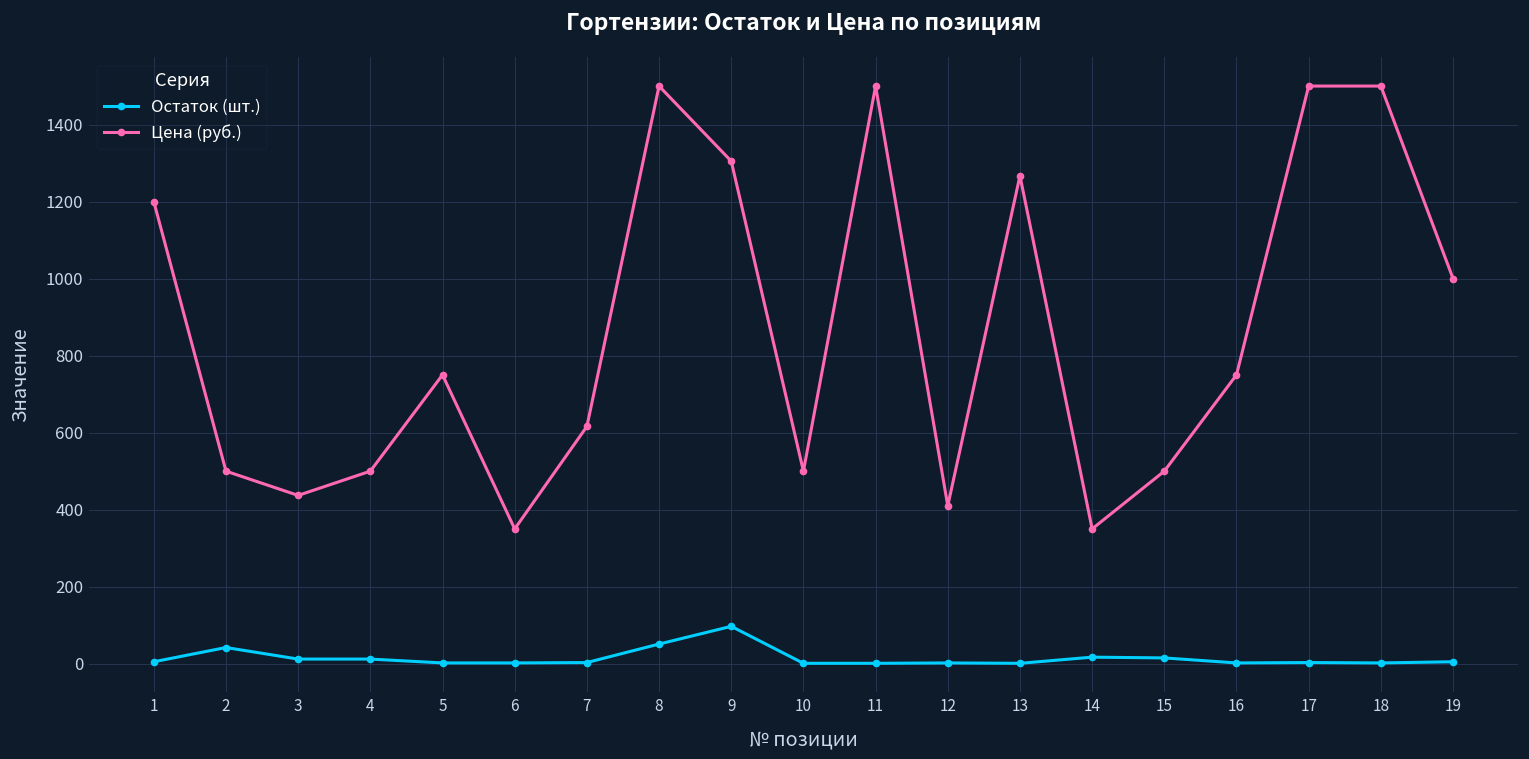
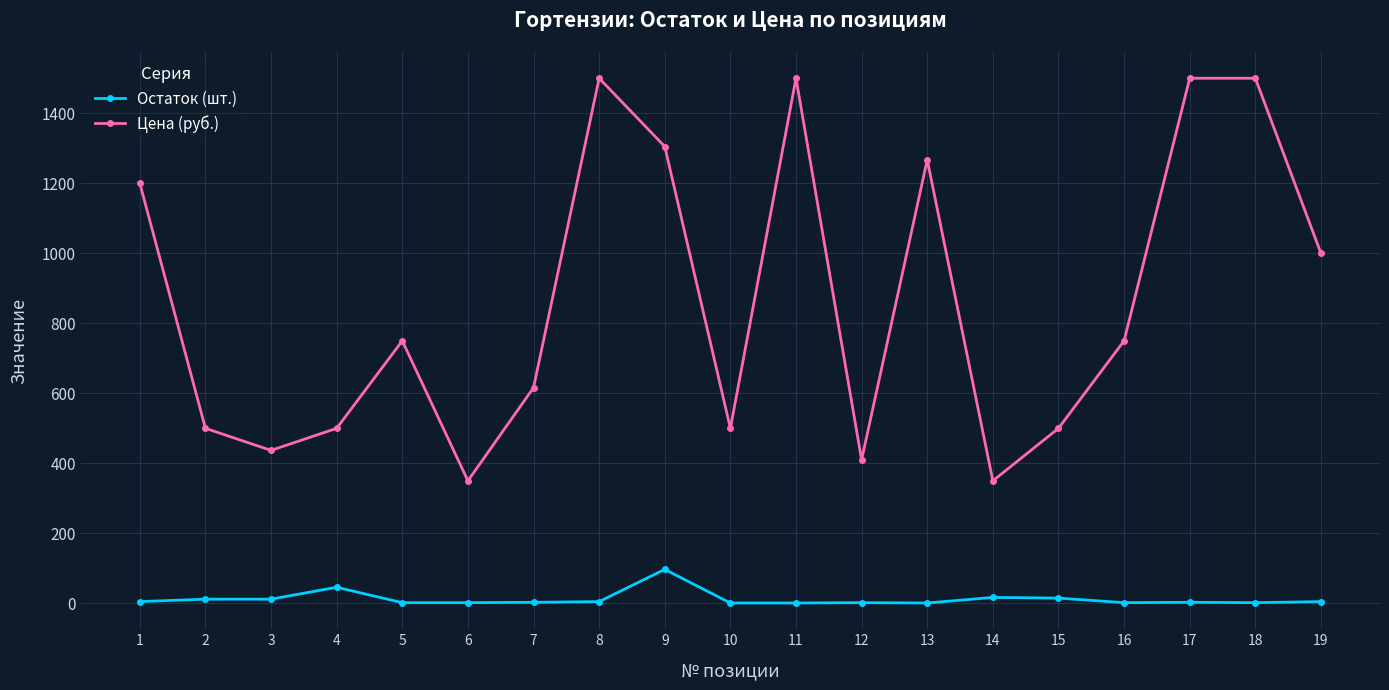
Остаток (шт.), 2: 40 -> 10
Остаток (шт.), 4: 10 -> 50
Остаток (шт.), 8: 50 -> 10
